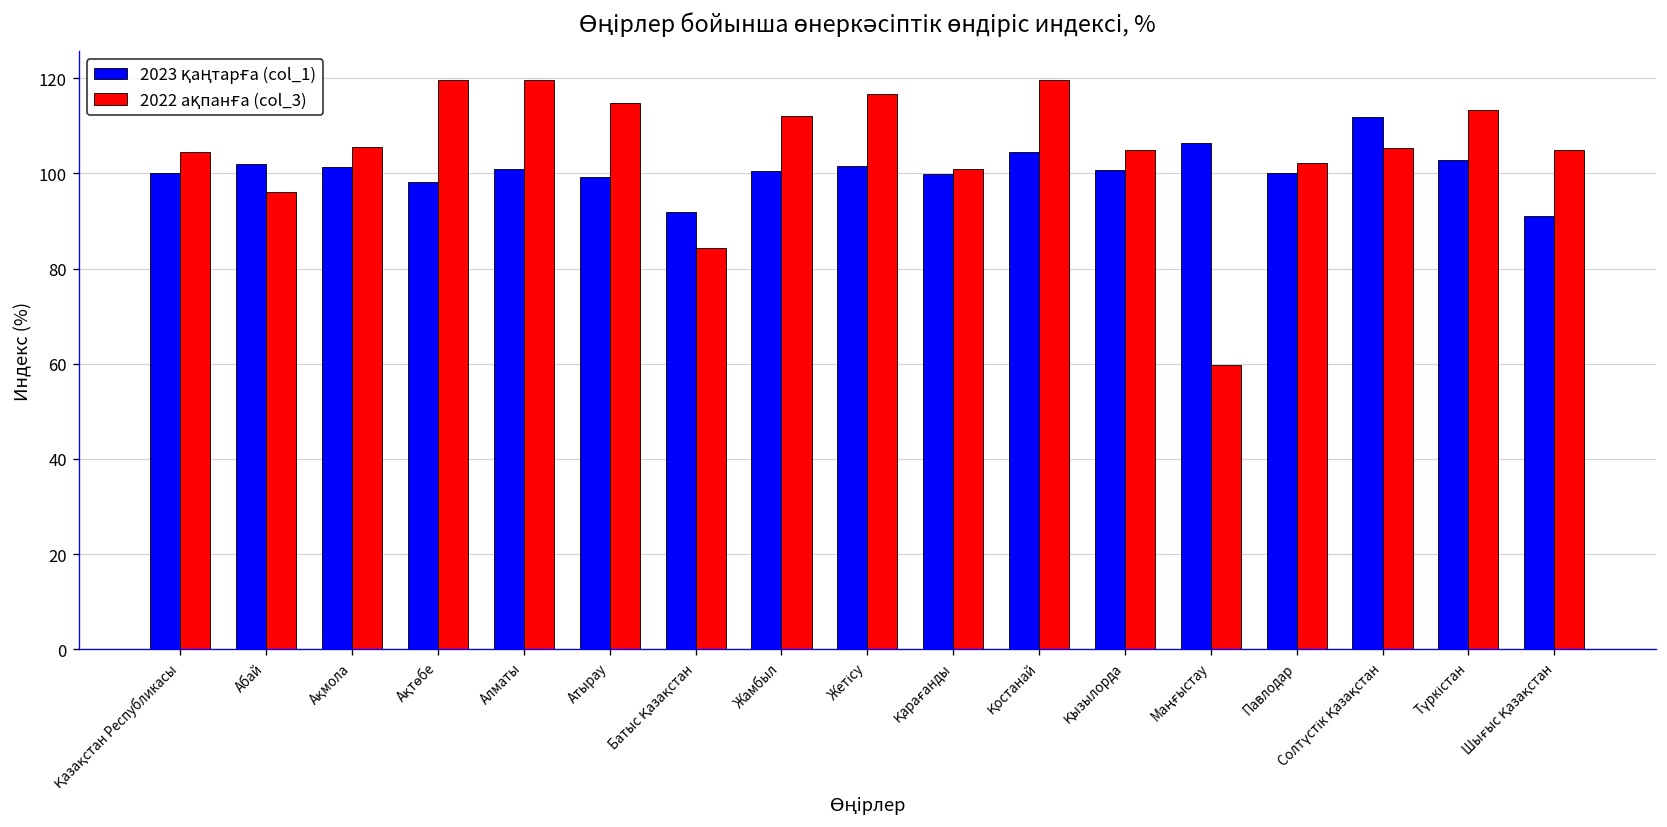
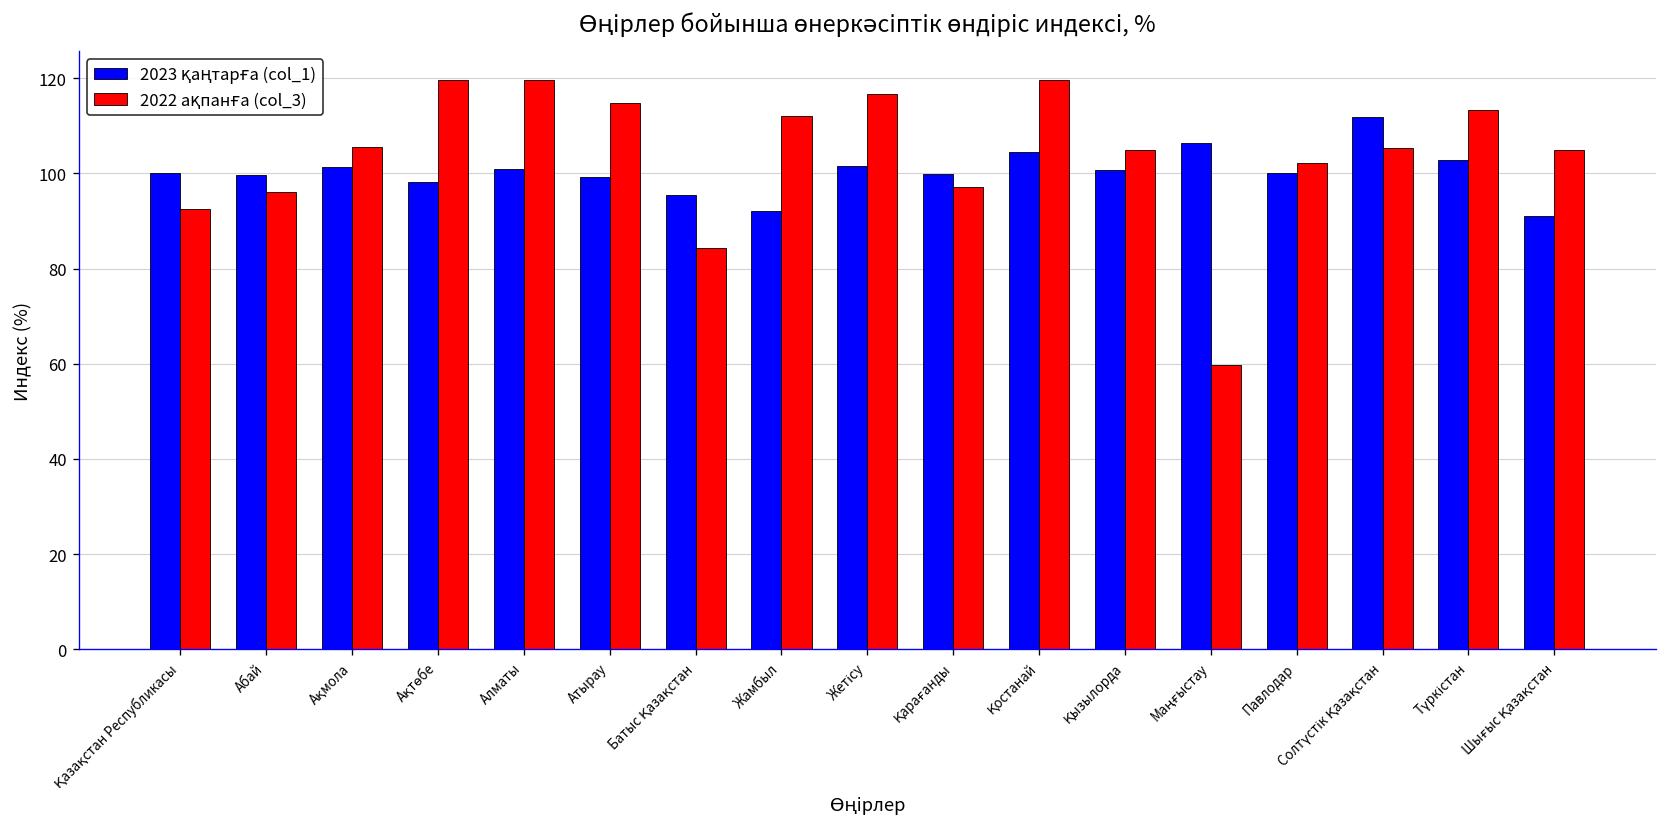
2022 ақпанға (col_3), Қазақстан Республикасы: 105 -> 93
2023 қаңтарға (col_1), Абай: 102 -> 100
2023 қаңтарға (col_1), Батыс Қазақстан: 92 -> 96
2023 қаңтарға (col_1), Жамбыл: 100 -> 92
2022 ақпанға (col_3), Қарағанды: 101 -> 97
